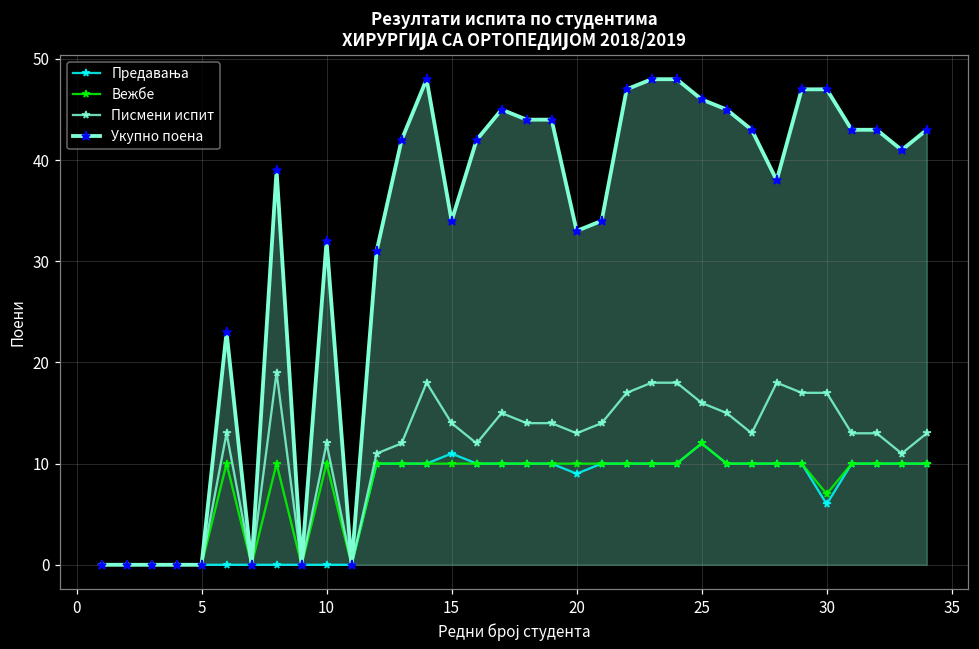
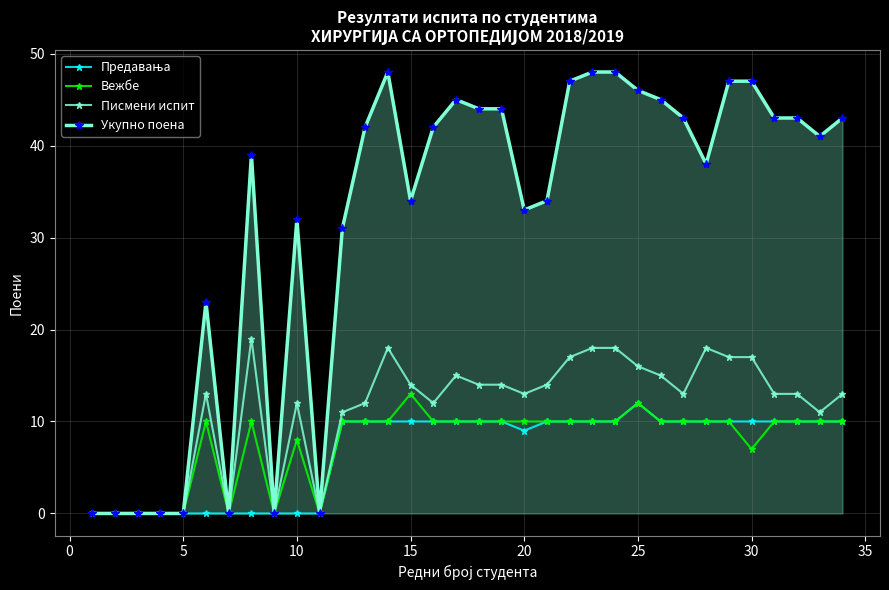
Вежбе, 10: 10 -> 8
Предавања, 15: 11 -> 10
Вежбе, 15: 10 -> 13
Предавања, 30: 6 -> 10
